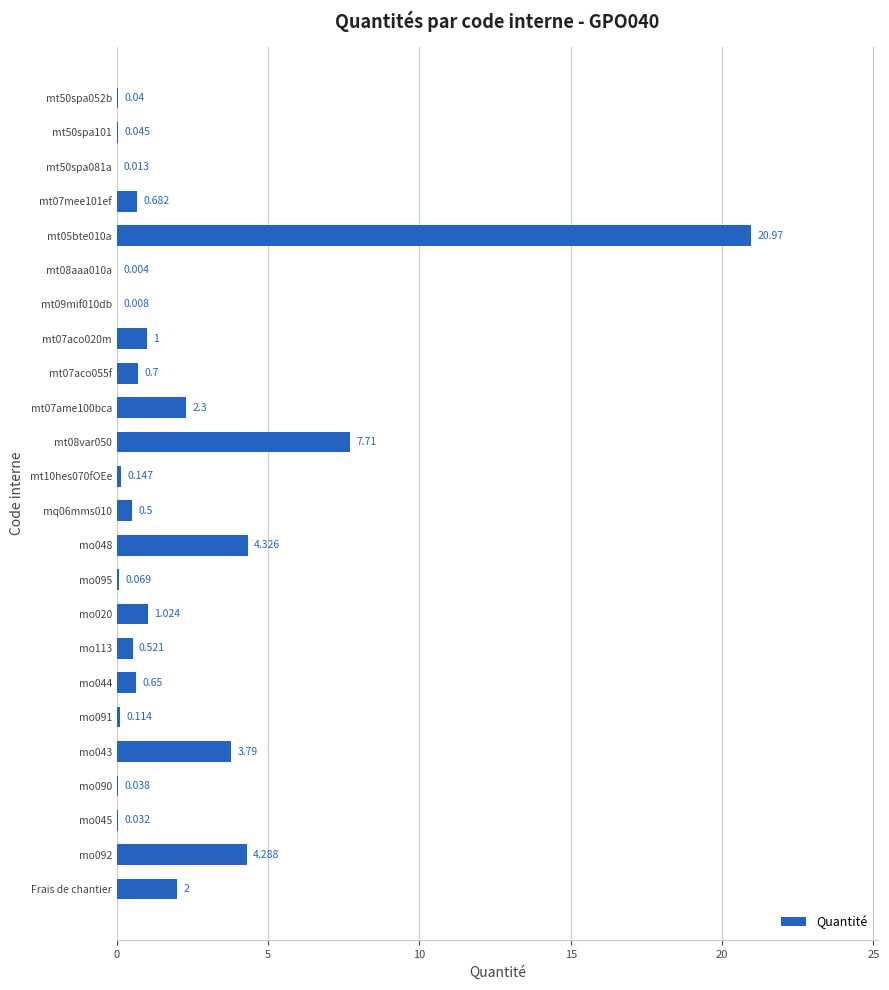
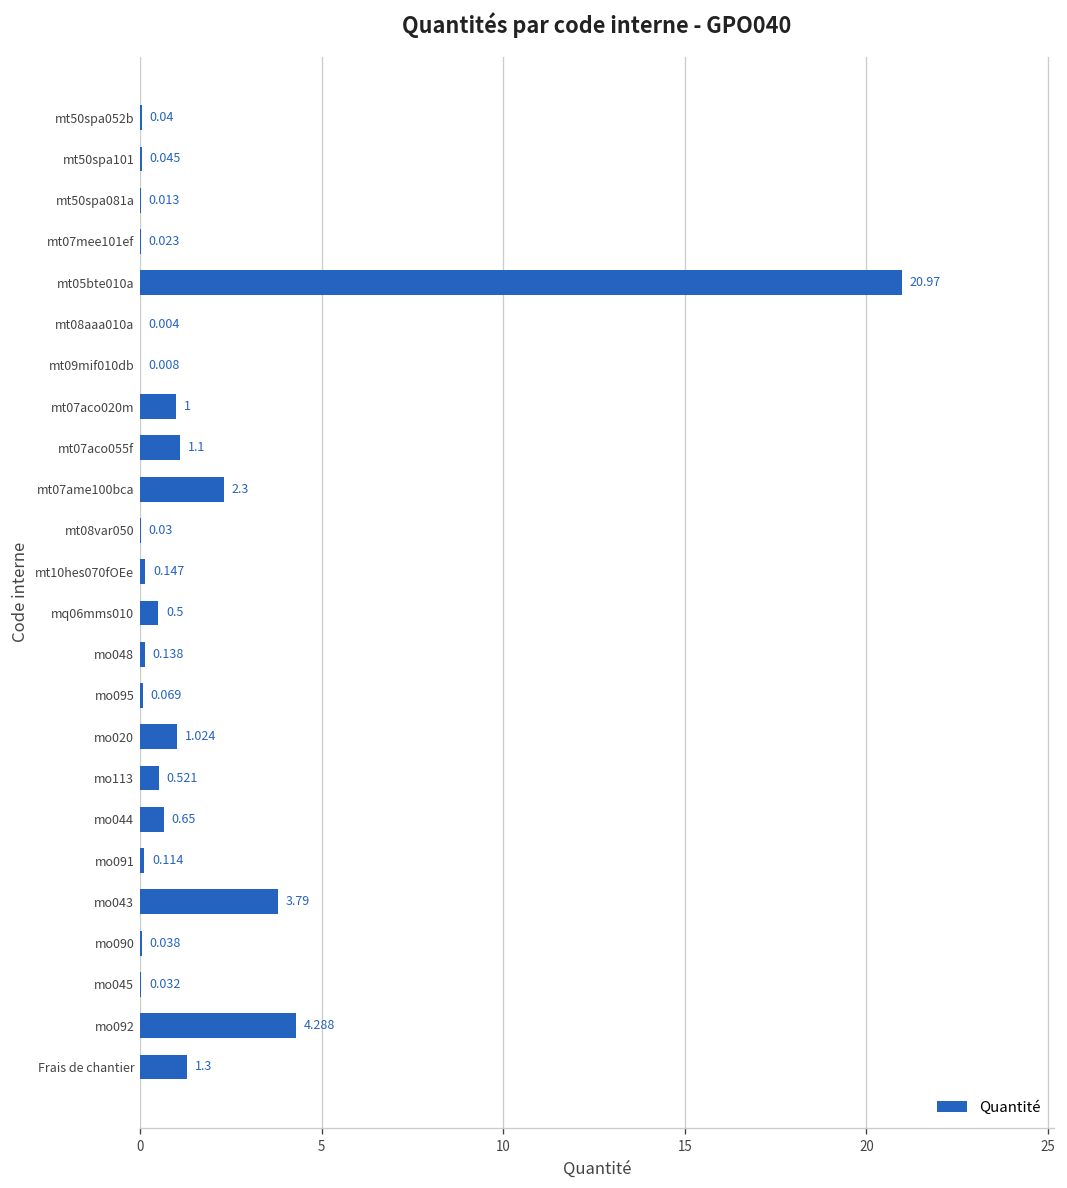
mt07mee101ef: 0.682 -> 0.023
mt07aco055f: 0.7 -> 1.1
mt08var050: 7.71 -> 0.03
mo048: 4.326 -> 0.138
Frais de chantier: 2 -> 1.3
